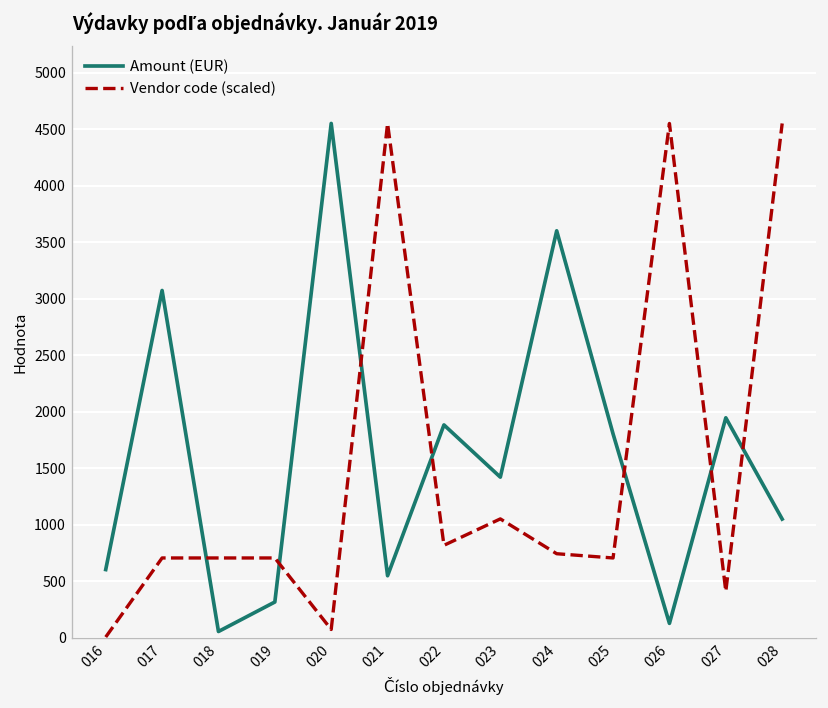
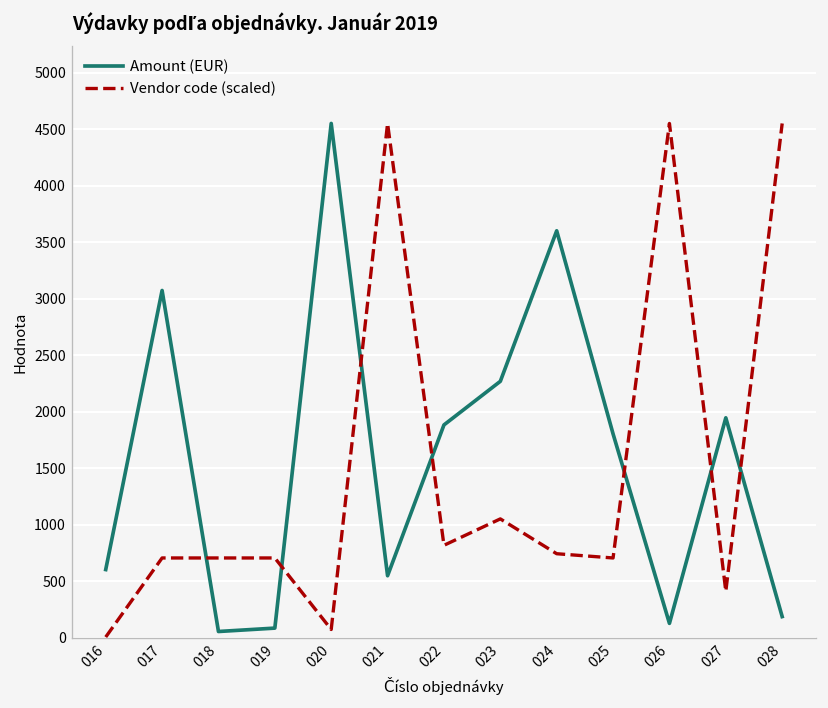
Amount (EUR), 019: 300 -> 100
Amount (EUR), 023: 1400 -> 2300
Amount (EUR), 028: 1000 -> 200
